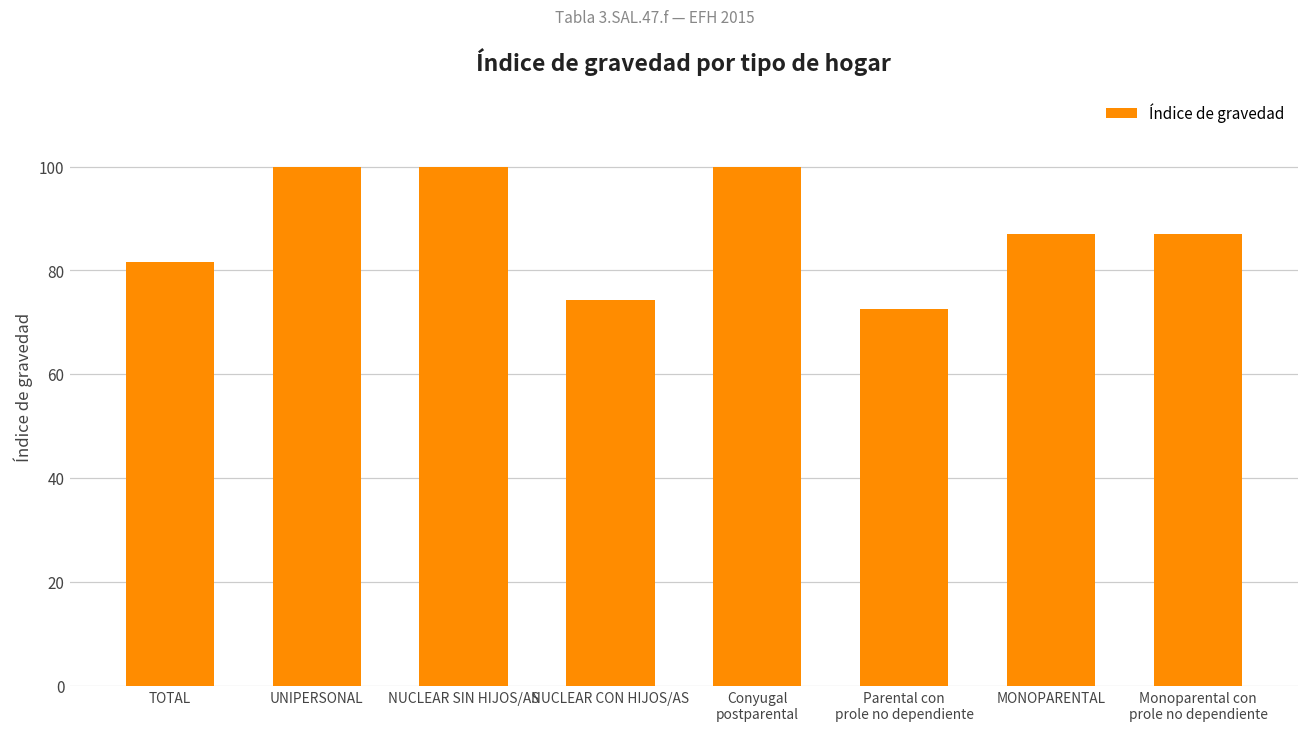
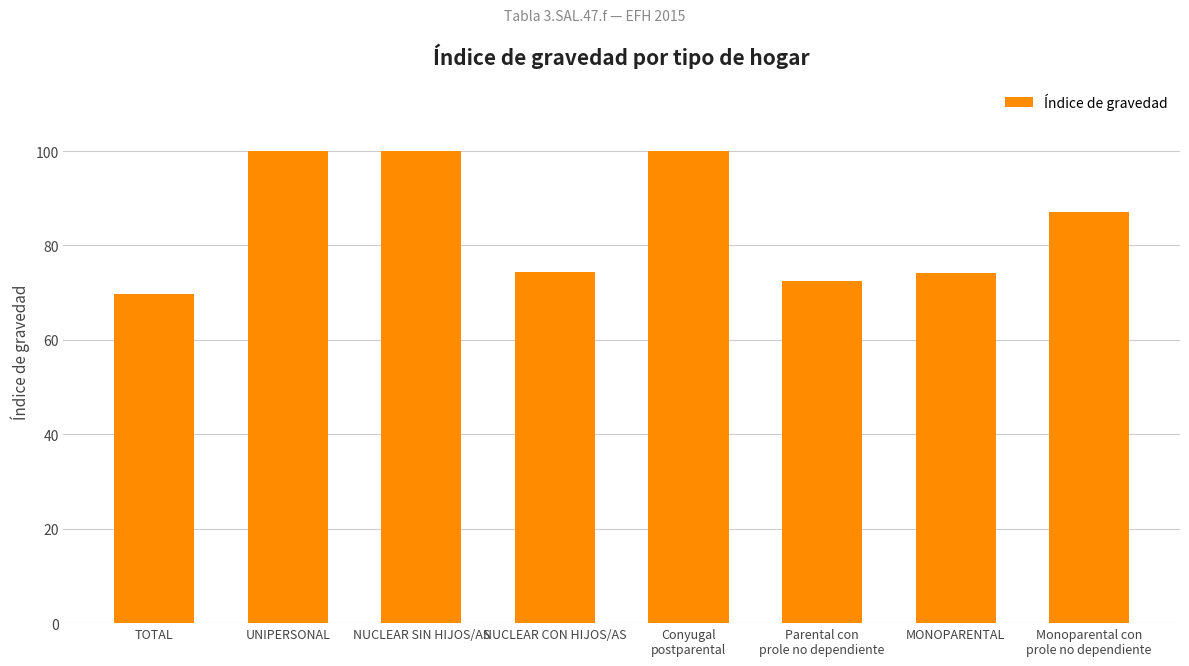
TOTAL: 82 -> 70
MONOPARENTAL: 87 -> 74
